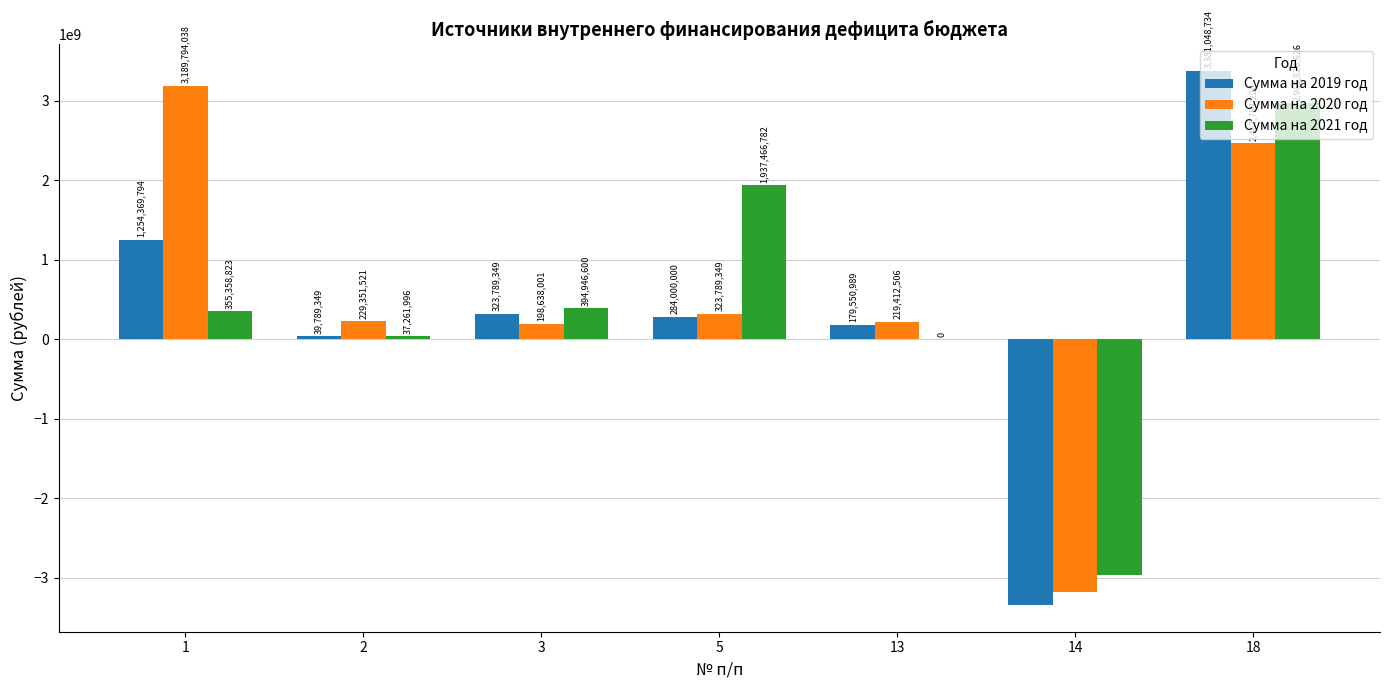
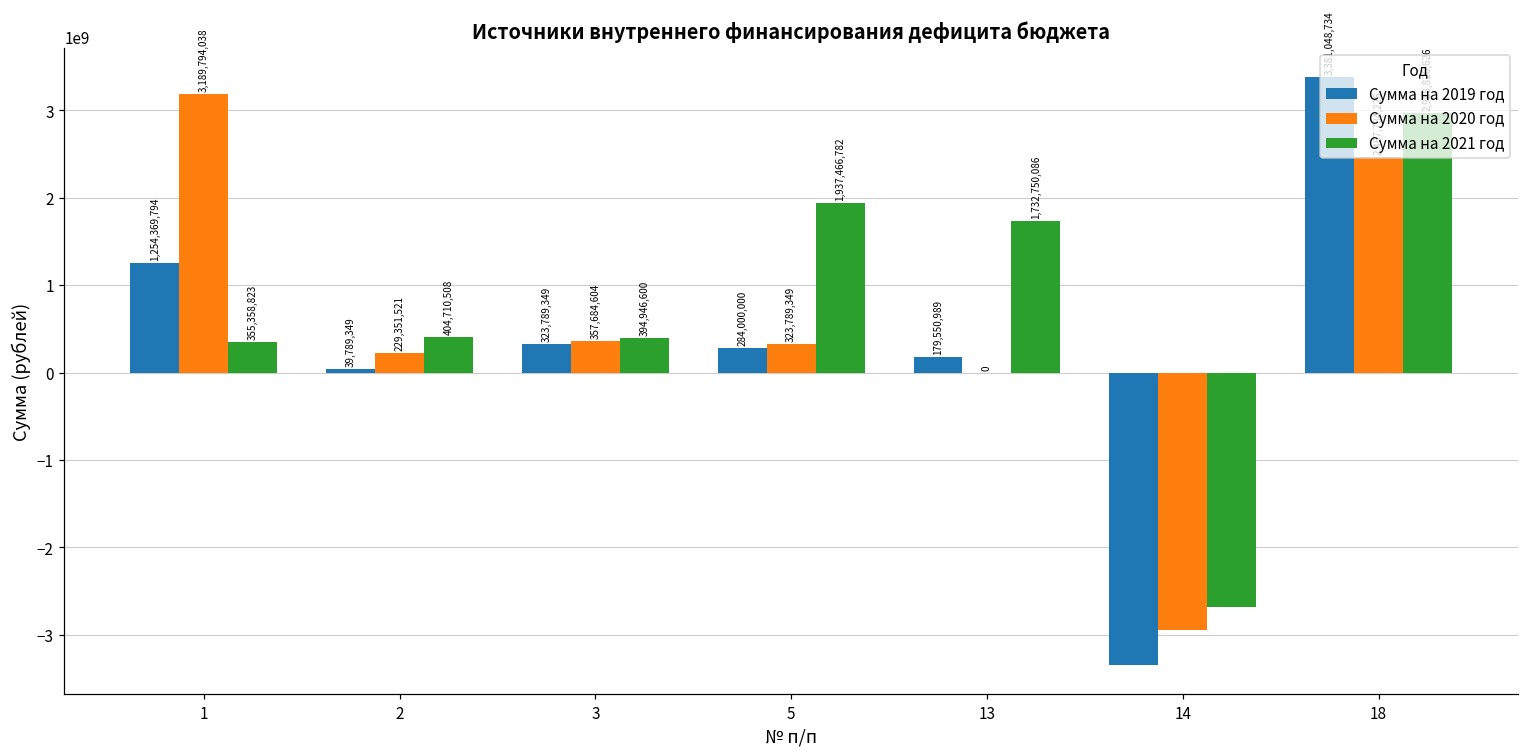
Сумма на 2021 год, 2: 37,261,996 -> 404,710,508
Сумма на 2020 год, 3: 198,638,001 -> 357,684,604
Сумма на 2020 год, 13: 219,412,506 -> 0
Сумма на 2021 год, 13: 0 -> 1,732,750,086
Сумма на 2020 год, 14: -3200000000 -> -2900000000
Сумма на 2021 год, 14: -3000000000 -> -2700000000
